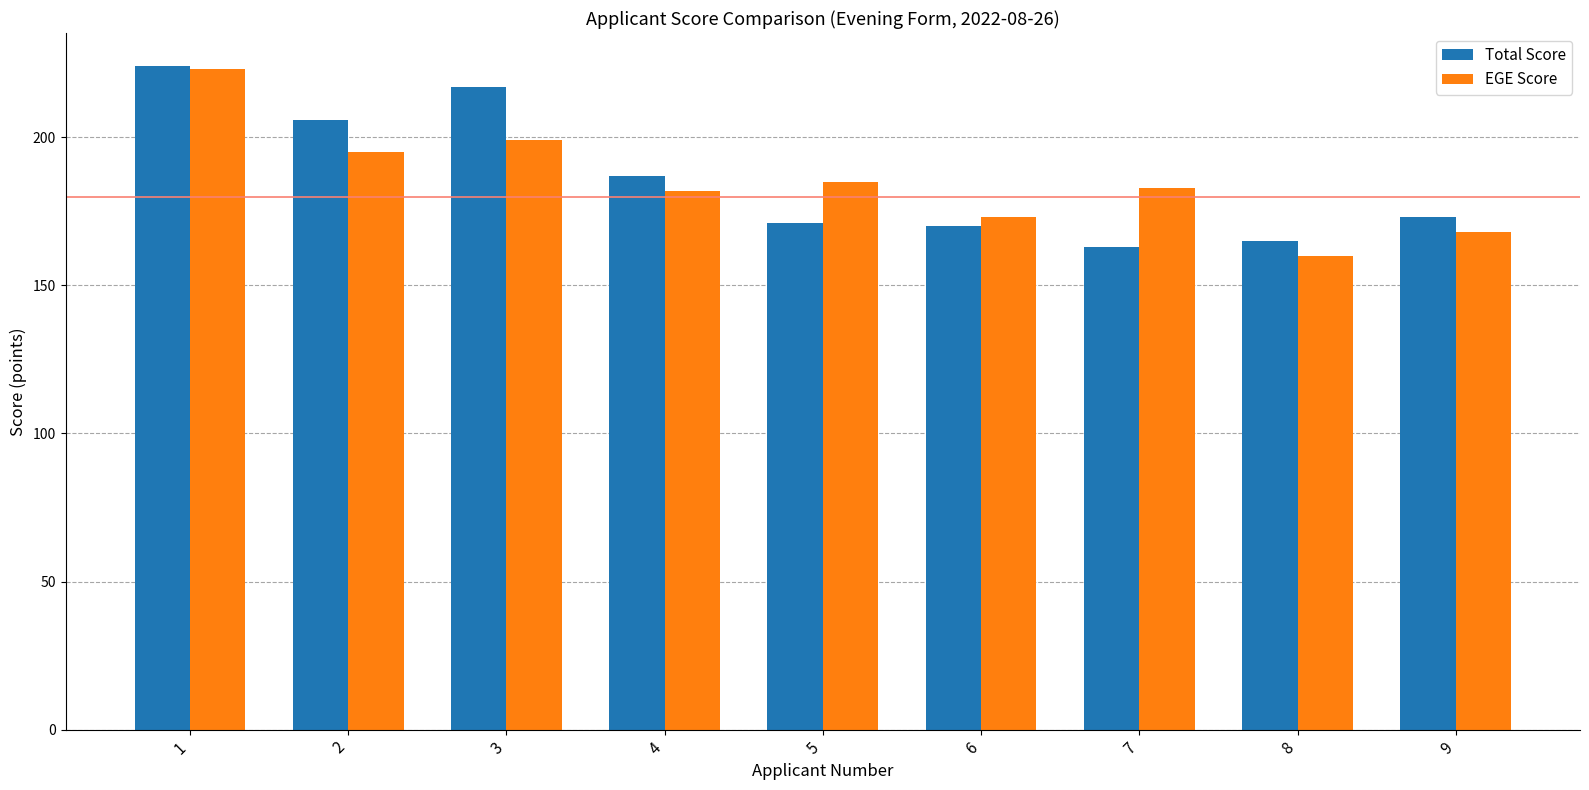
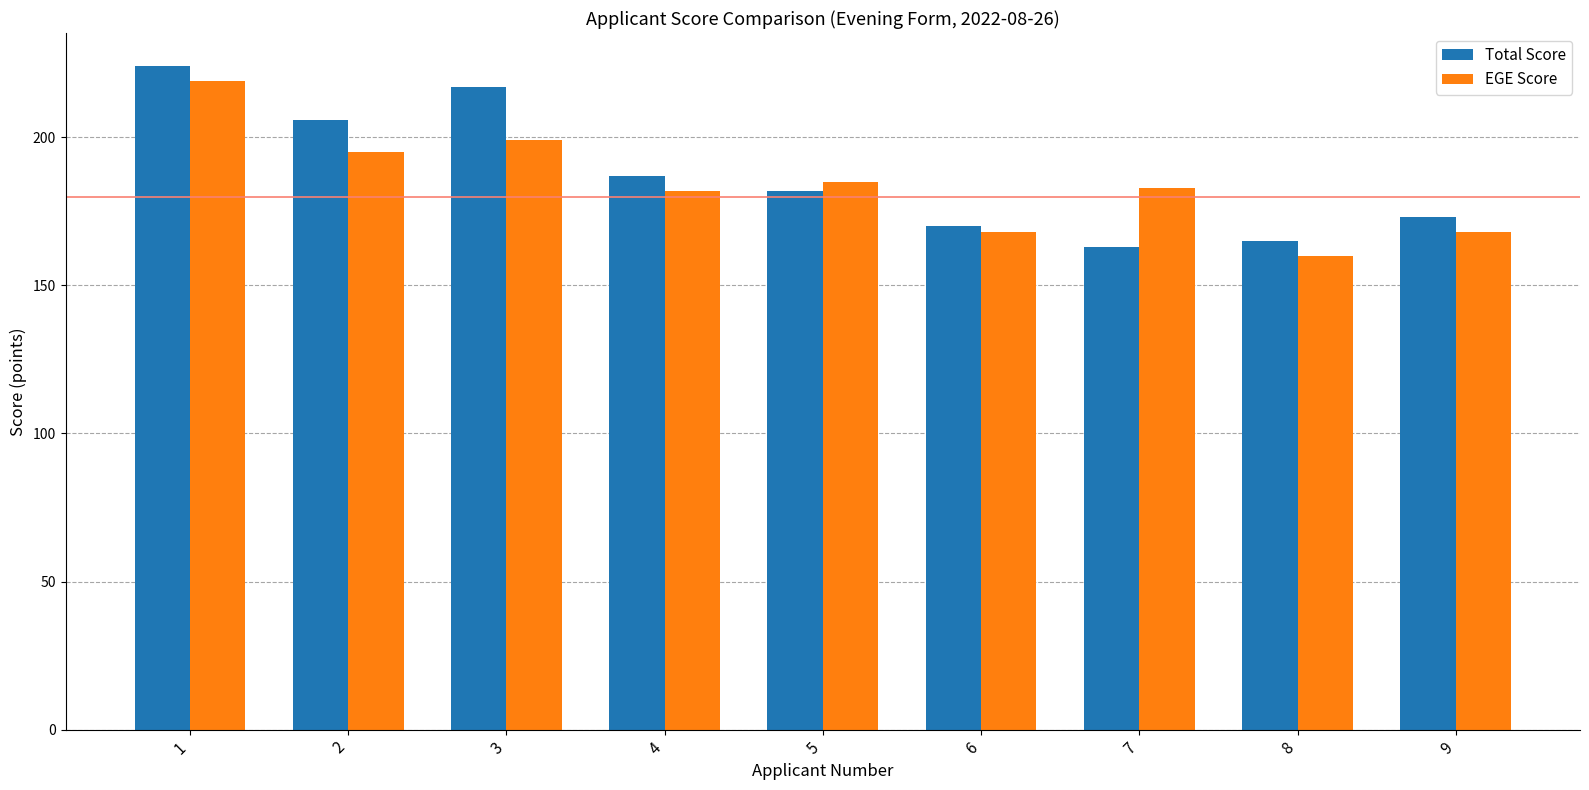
EGE Score, 1: 223 -> 219
Total Score, 5: 171 -> 182
EGE Score, 6: 173 -> 168
